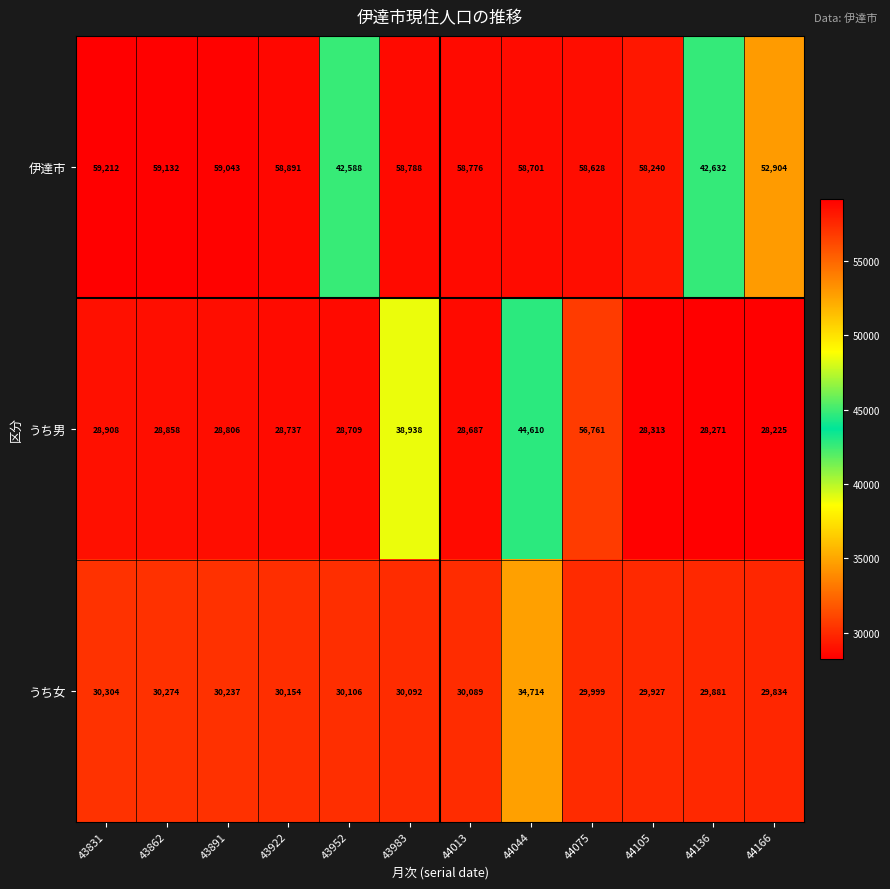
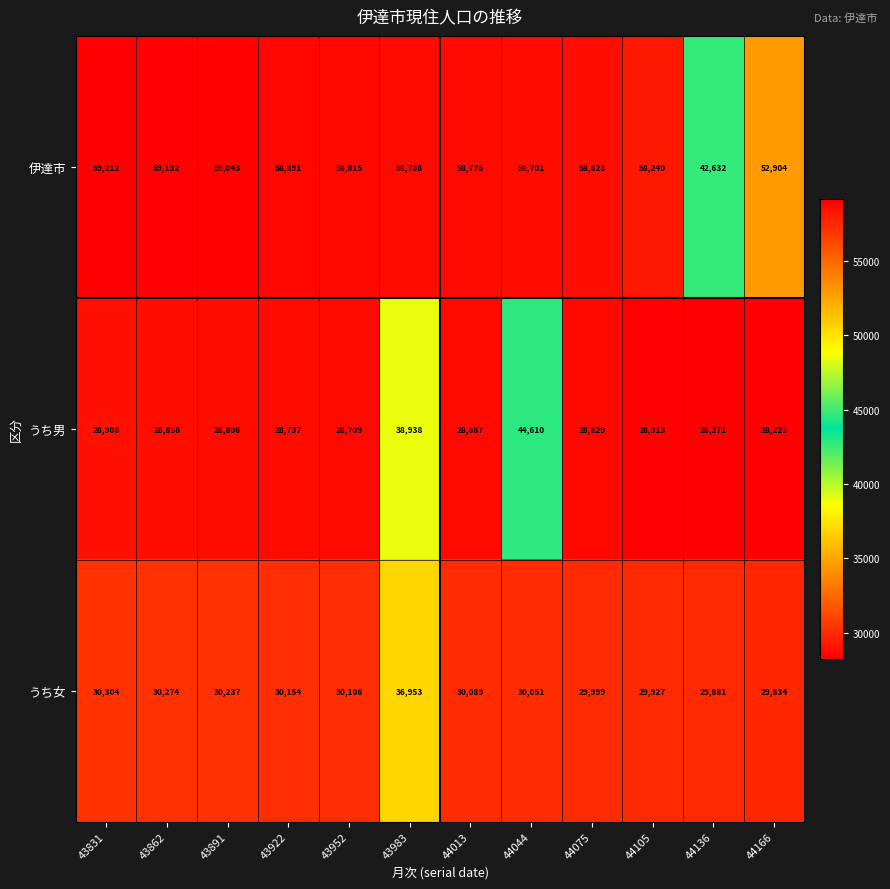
伊達市, 43952: 42,588 -> 58,815
うち男, 44075: 56,761 -> 28,629
うち女, 43983: 30,092 -> 36,953
うち女, 44044: 34,714 -> 30,051
